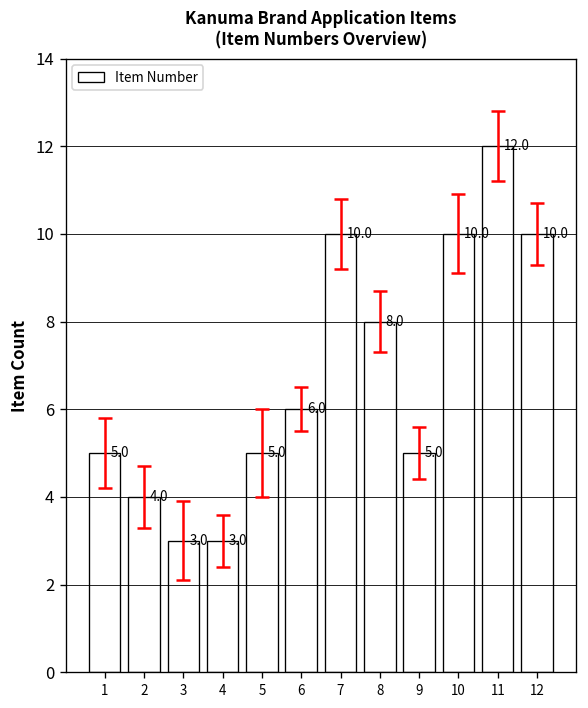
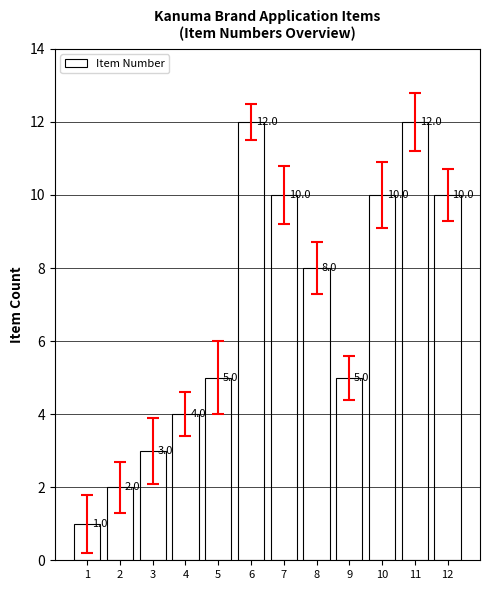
Item Number, 1: 5.0 -> 1.0
Item Number, 2: 4.0 -> 2.0
Item Number, 4: 3.0 -> 4.0
Item Number, 6: 6.0 -> 12.0
